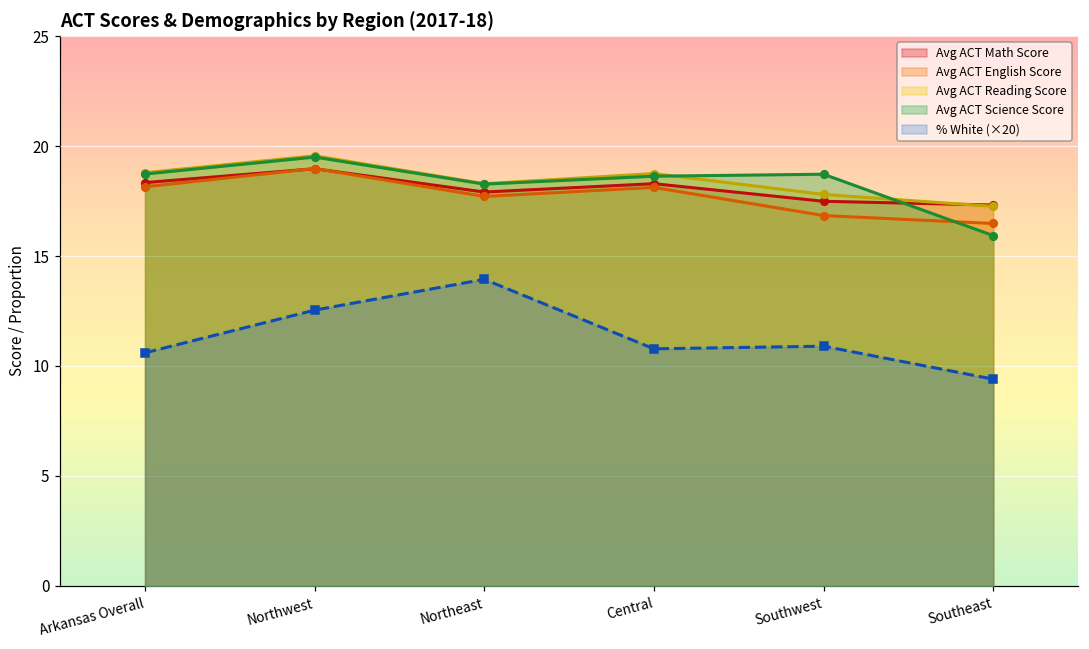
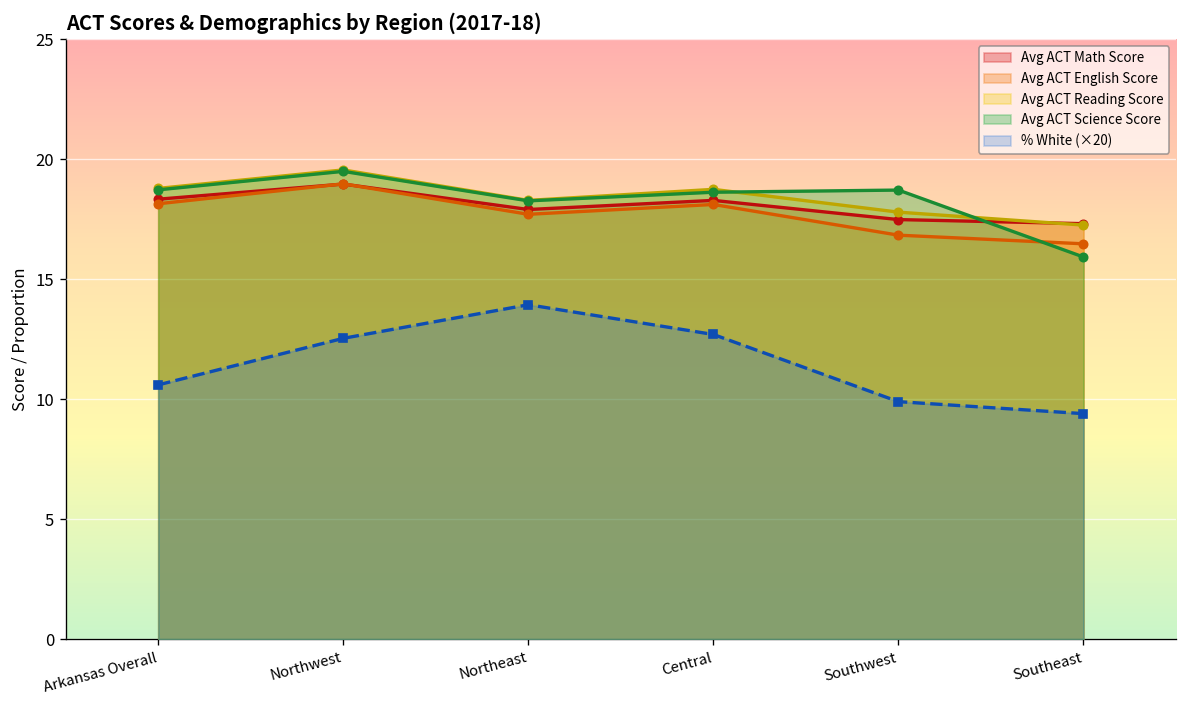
% White (×20), Central: 10.8 -> 12.7
% White (×20), Southwest: 10.9 -> 9.9
